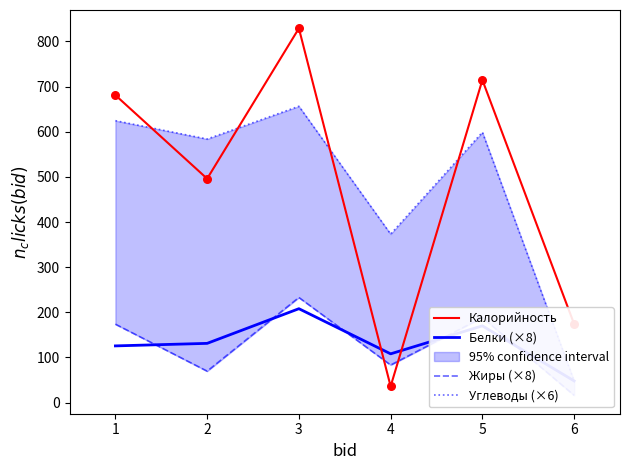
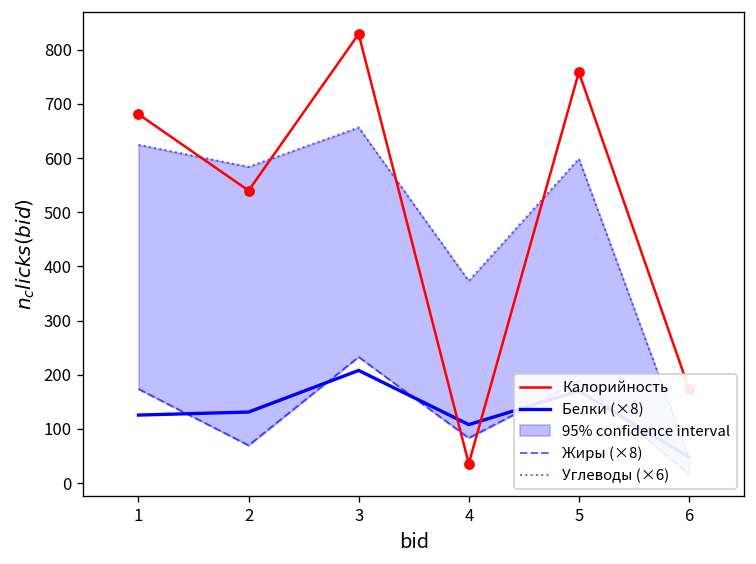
Калорийность, 2: 500 -> 540
Калорийность, 5: 710 -> 760
